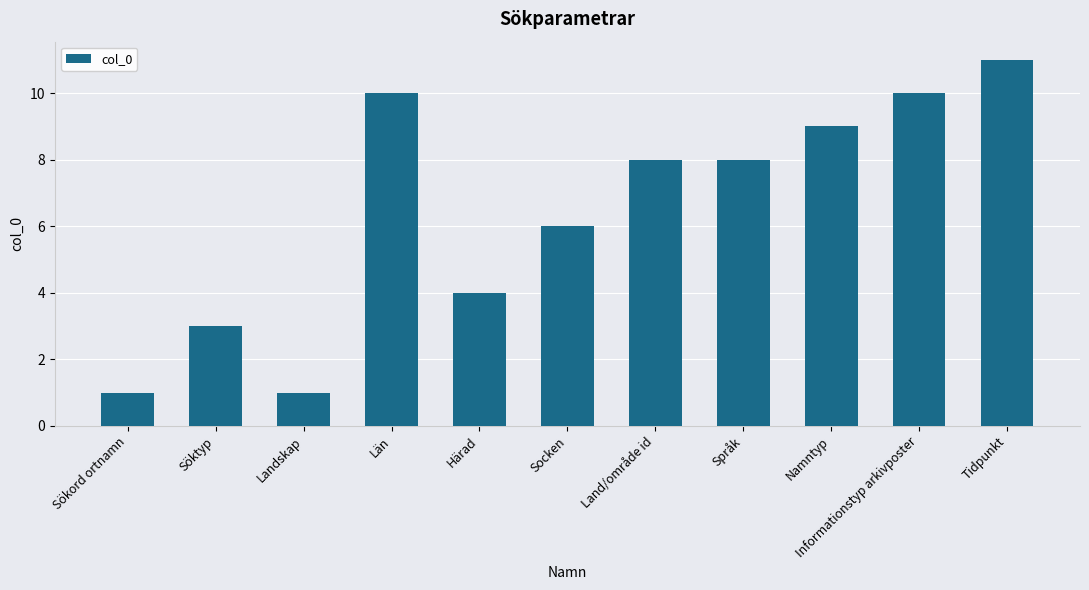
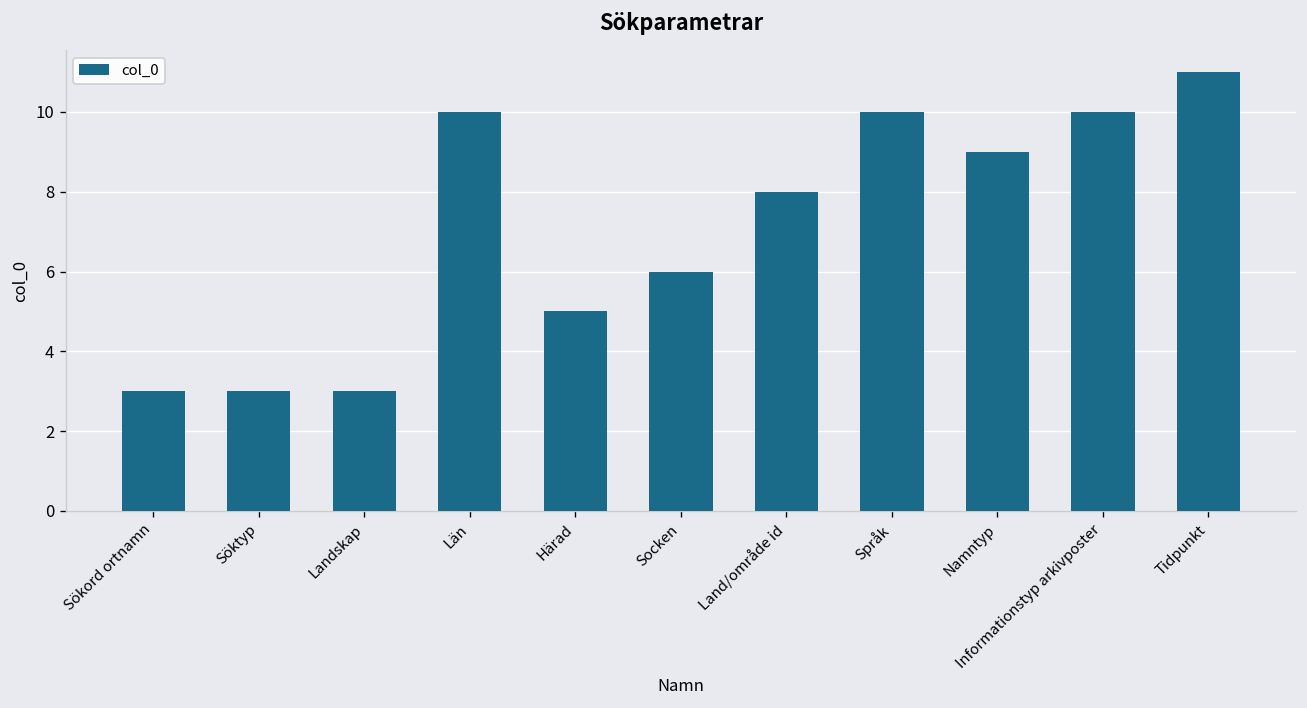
Sökord ortnamn: 1 -> 3
Landskap: 1 -> 3
Härad: 4 -> 5
Språk: 8 -> 10
